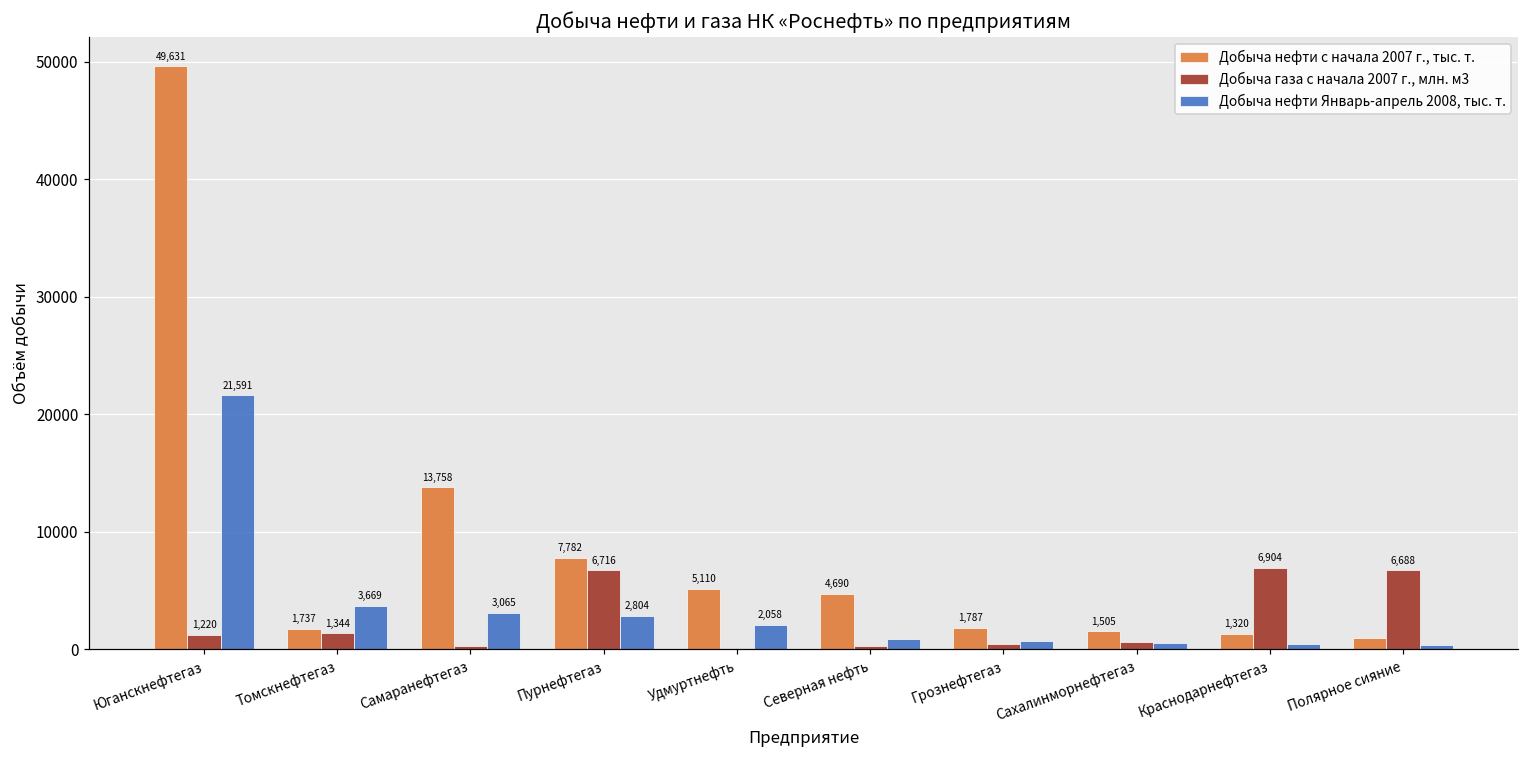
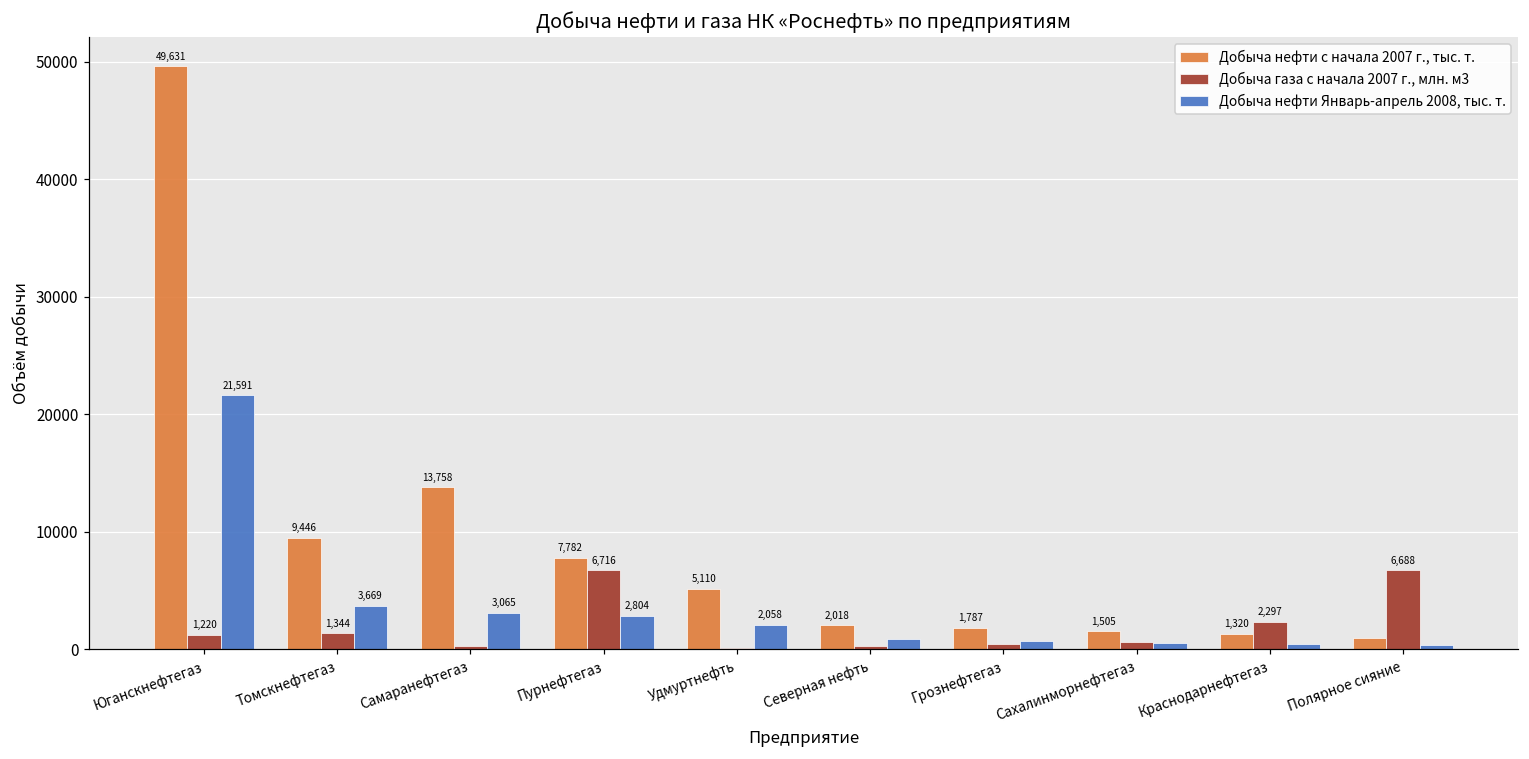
Добыча нефти с начала 2007 г., тыс. т., Томскнефтегаз: 1,737 -> 9,446
Добыча нефти с начала 2007 г., тыс. т., Северная нефть: 4,690 -> 2,018
Добыча газа с начала 2007 г., млн. м3, Краснодарнефтегаз: 6,904 -> 2,297
